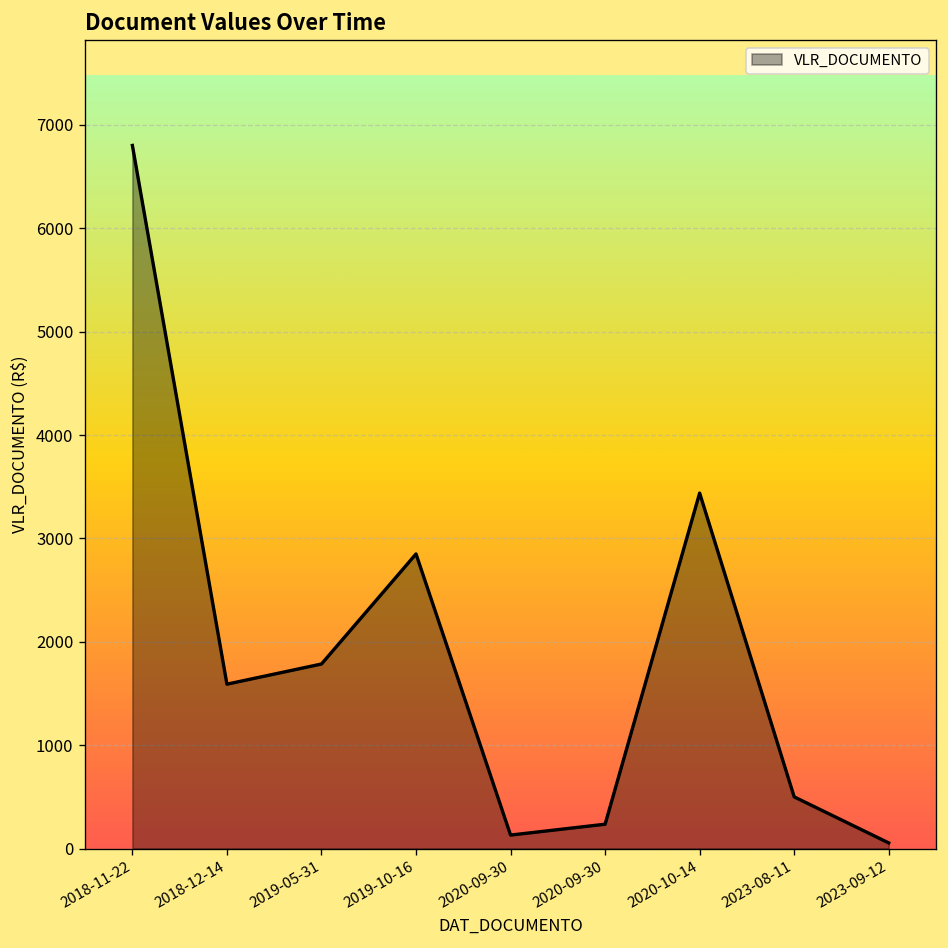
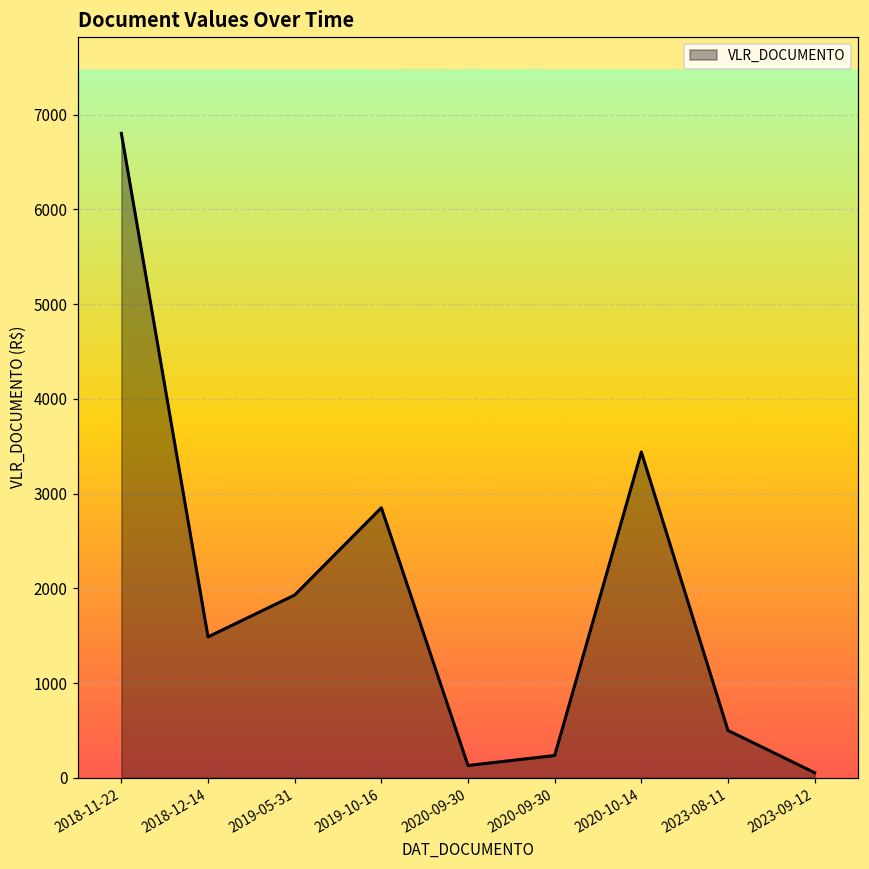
2018-12-14: 1600 -> 1500
2019-05-31: 1800 -> 1900
